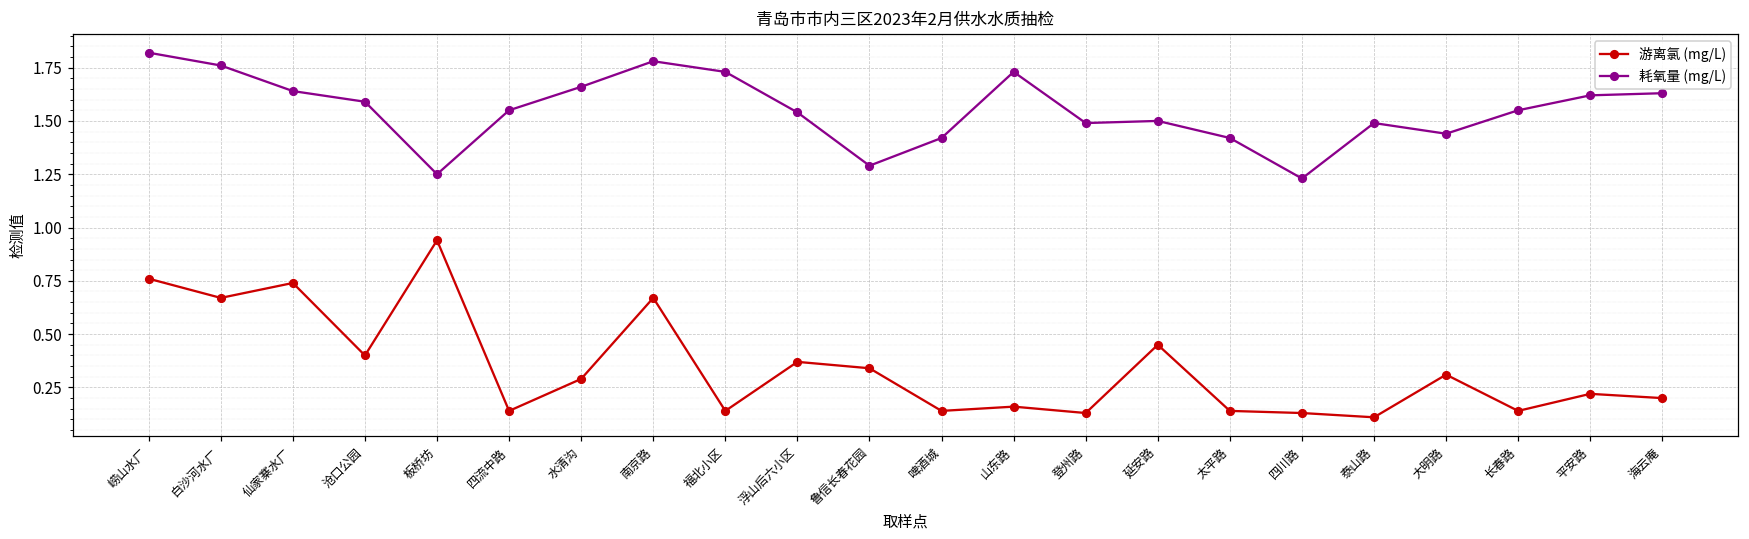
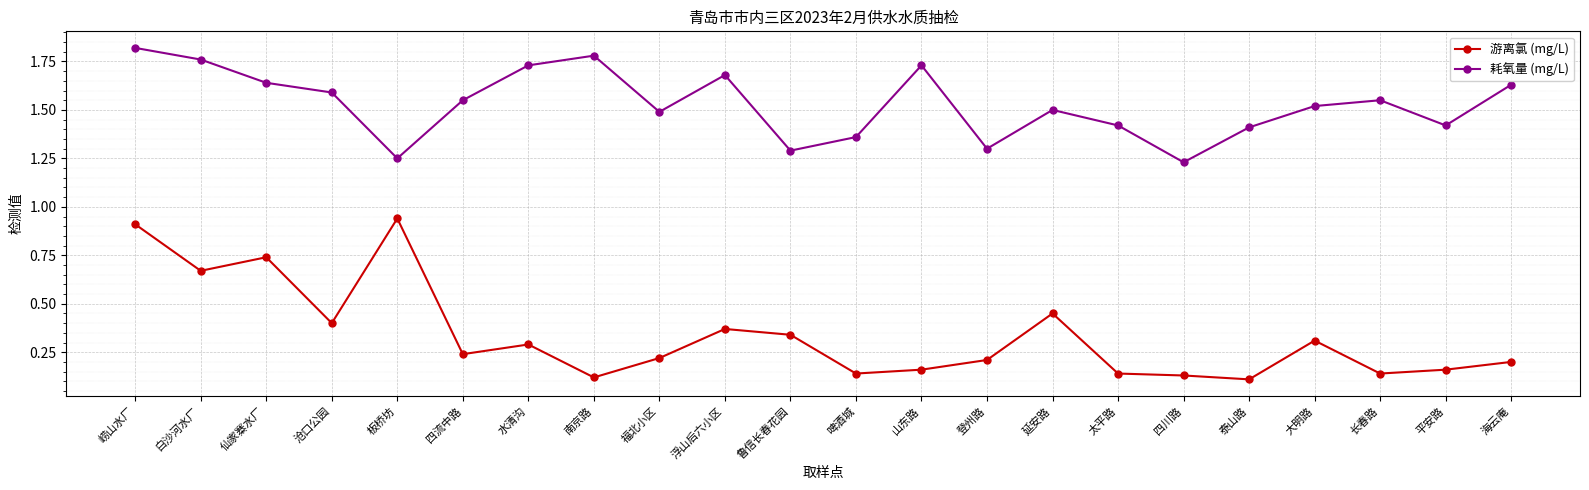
游离氯 (mg/L), 崂山水厂: 0.76 -> 0.91
游离氯 (mg/L), 四流中路: 0.14 -> 0.24
耗氧量 (mg/L), 水清沟: 1.66 -> 1.73
游离氯 (mg/L), 南京路: 0.67 -> 0.12
游离氯 (mg/L), 福北小区: 0.14 -> 0.22
耗氧量 (mg/L), 福北小区: 1.73 -> 1.49
耗氧量 (mg/L), 浮山后六小区: 1.54 -> 1.68
耗氧量 (mg/L), 啤酒城: 1.42 -> 1.36
游离氯 (mg/L), 登州路: 0.13 -> 0.21
耗氧量 (mg/L), 登州路: 1.49 -> 1.30
耗氧量 (mg/L), 泰山路: 1.49 -> 1.41
耗氧量 (mg/L), 大明路: 1.44 -> 1.52
游离氯 (mg/L), 平安路: 0.22 -> 0.16
耗氧量 (mg/L), 平安路: 1.62 -> 1.42
